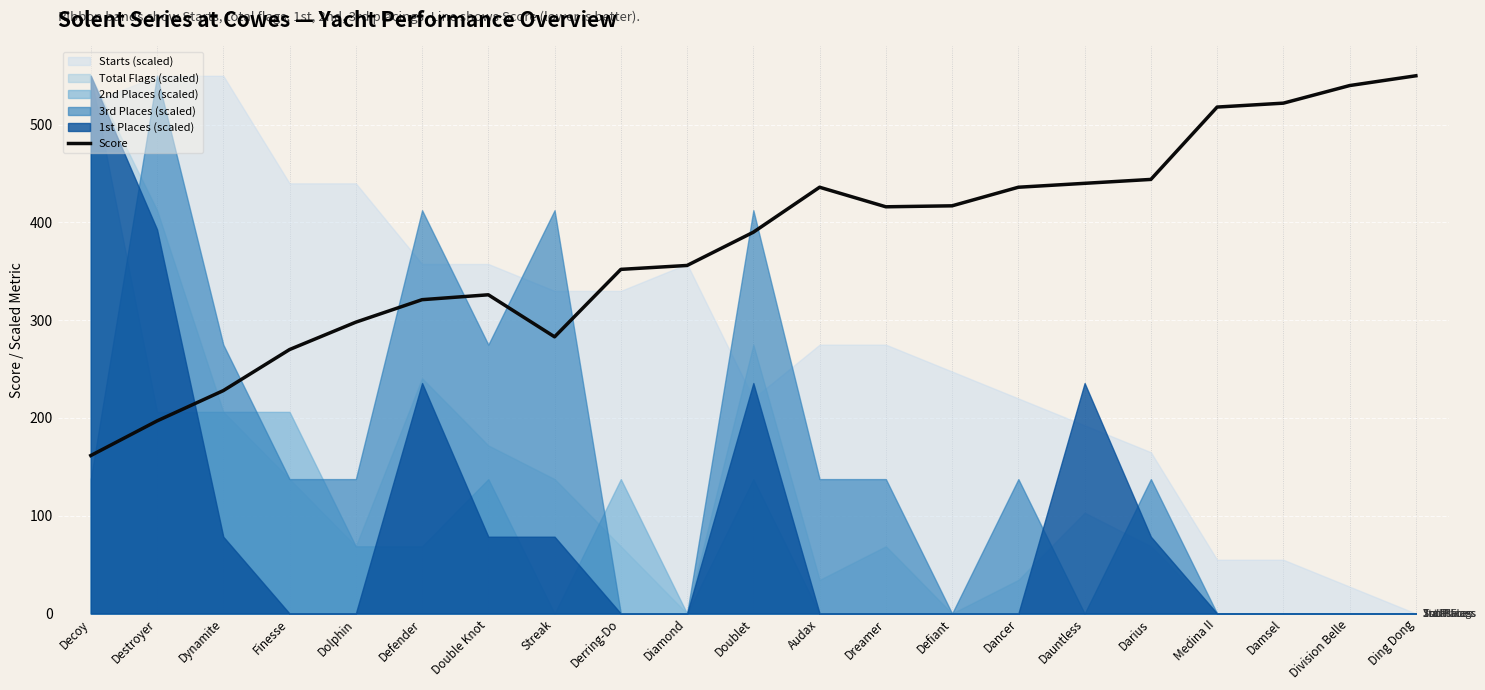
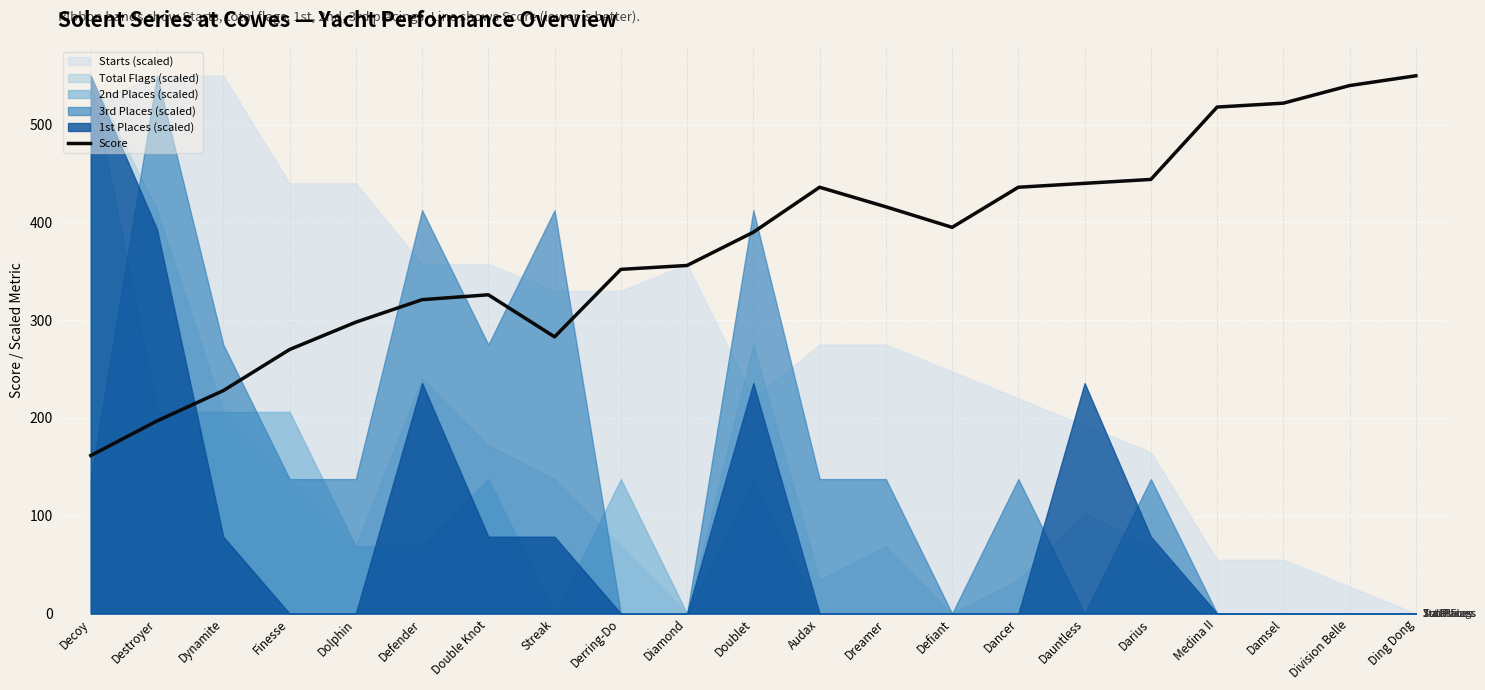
Score, Defiant: 420 -> 400
